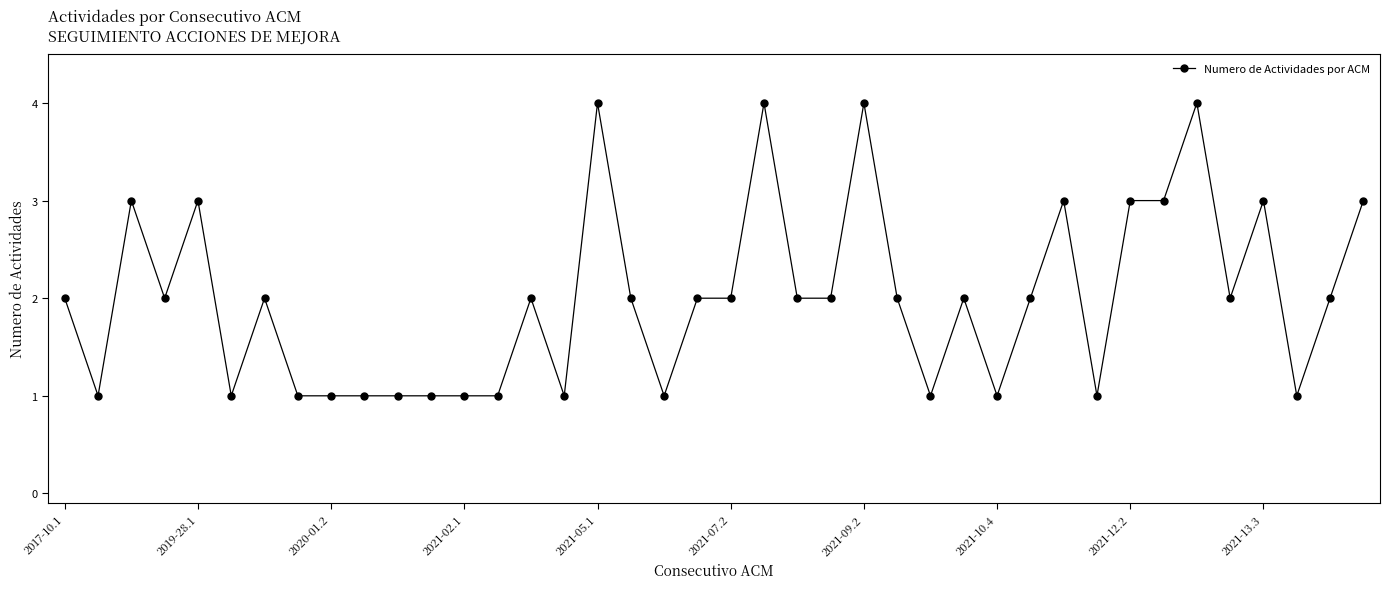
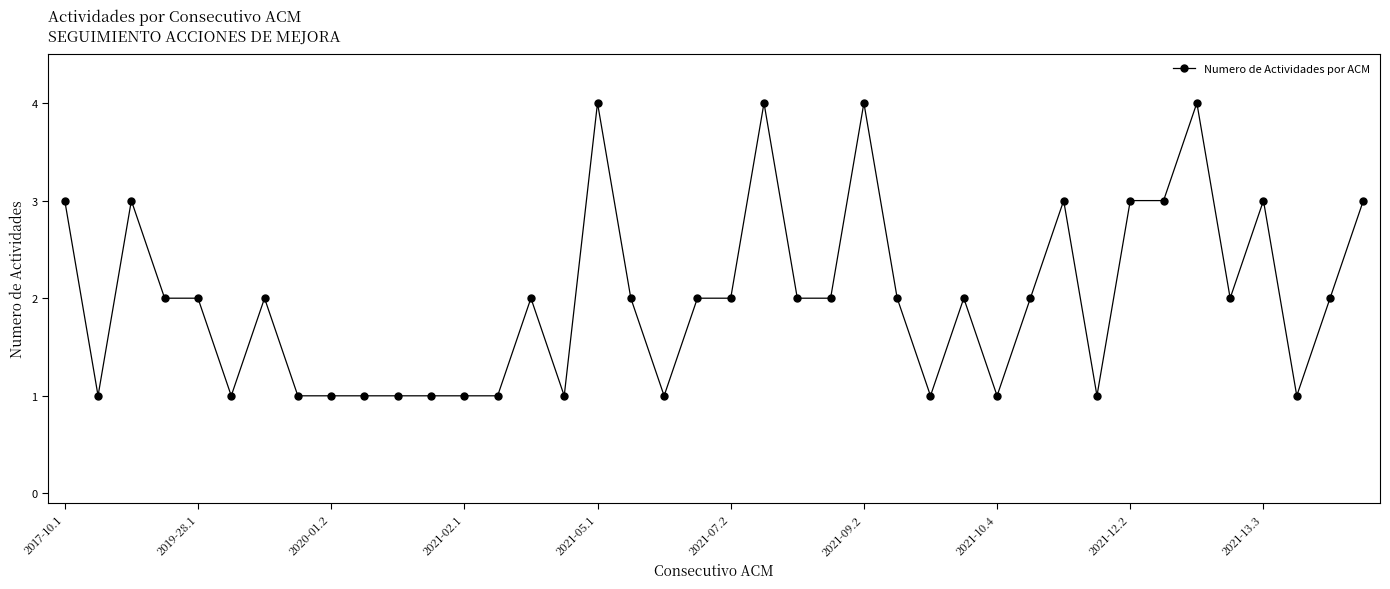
2017-10.1: 2 -> 3
2019-28.1: 3 -> 2
